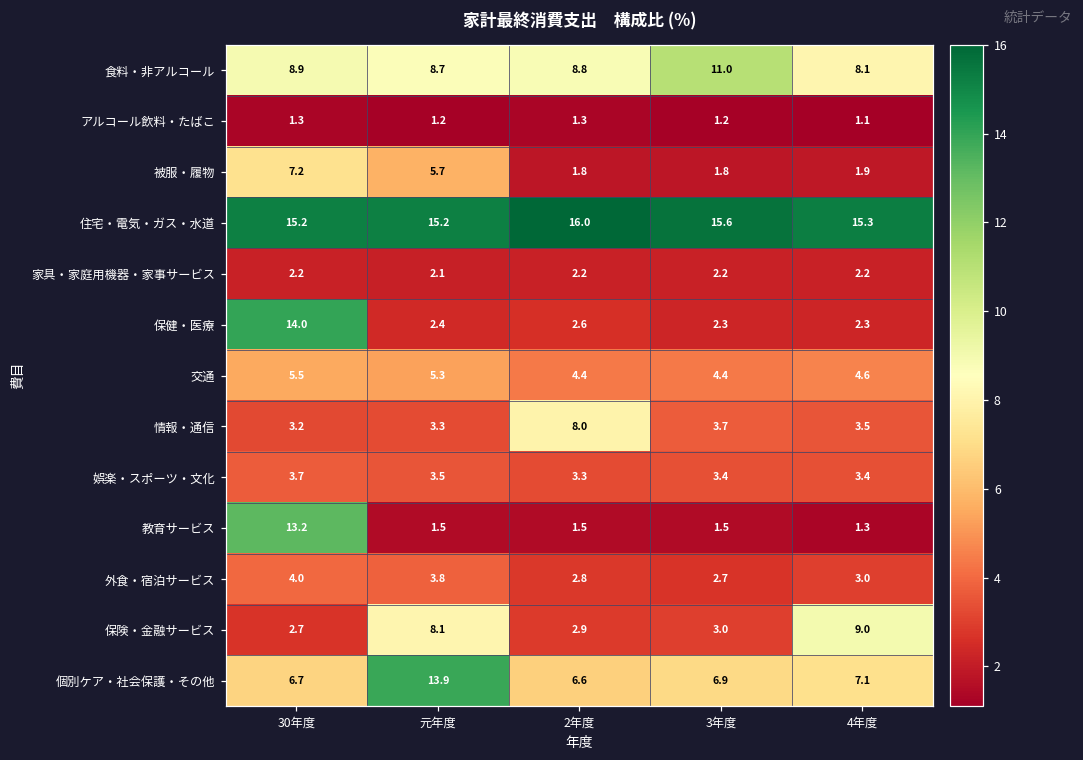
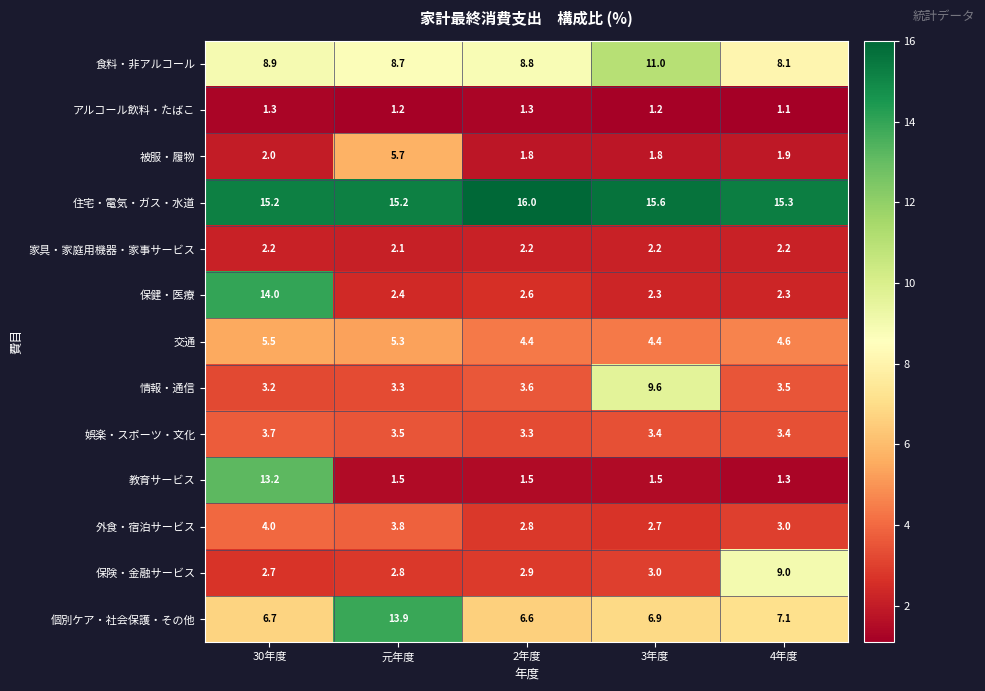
被服・履物, 30年度: 7.2 -> 2.0
情報・通信, 2年度: 8.0 -> 3.6
情報・通信, 3年度: 3.7 -> 9.6
保険・金融サービス, 元年度: 8.1 -> 2.8
